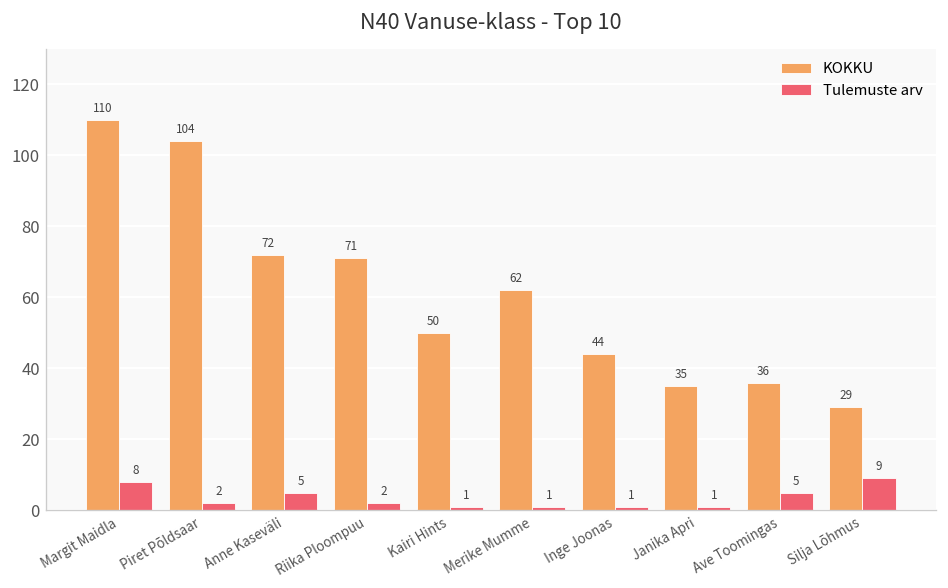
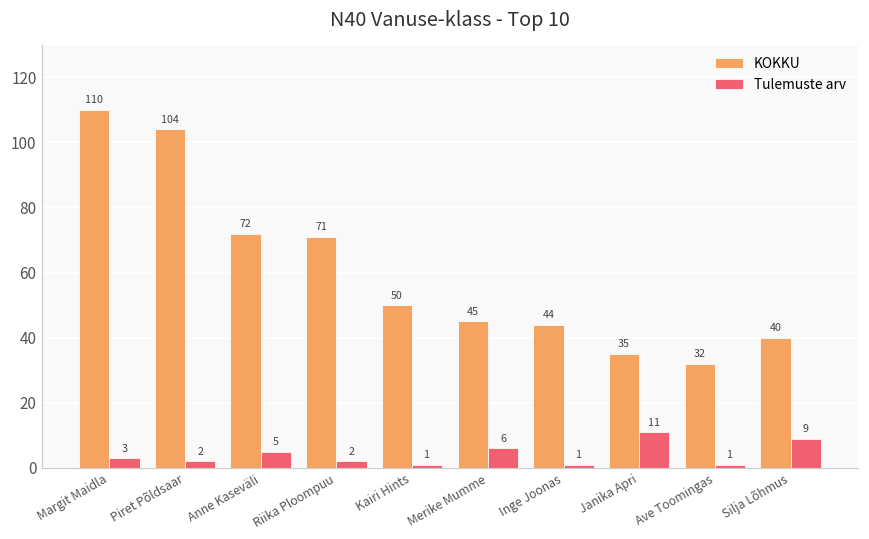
Tulemuste arv, Margit Maidla: 8 -> 3
KOKKU, Merike Mumme: 62 -> 45
Tulemuste arv, Merike Mumme: 1 -> 6
Tulemuste arv, Janika Apri: 1 -> 11
KOKKU, Ave Toomingas: 36 -> 32
Tulemuste arv, Ave Toomingas: 5 -> 1
KOKKU, Silja Lõhmus: 29 -> 40
